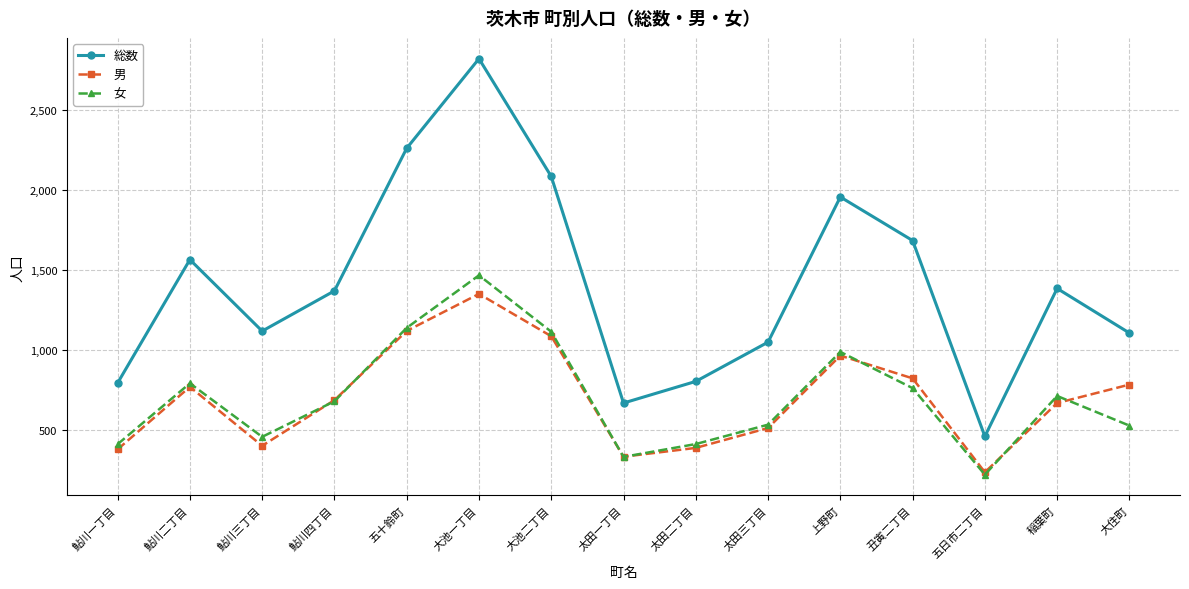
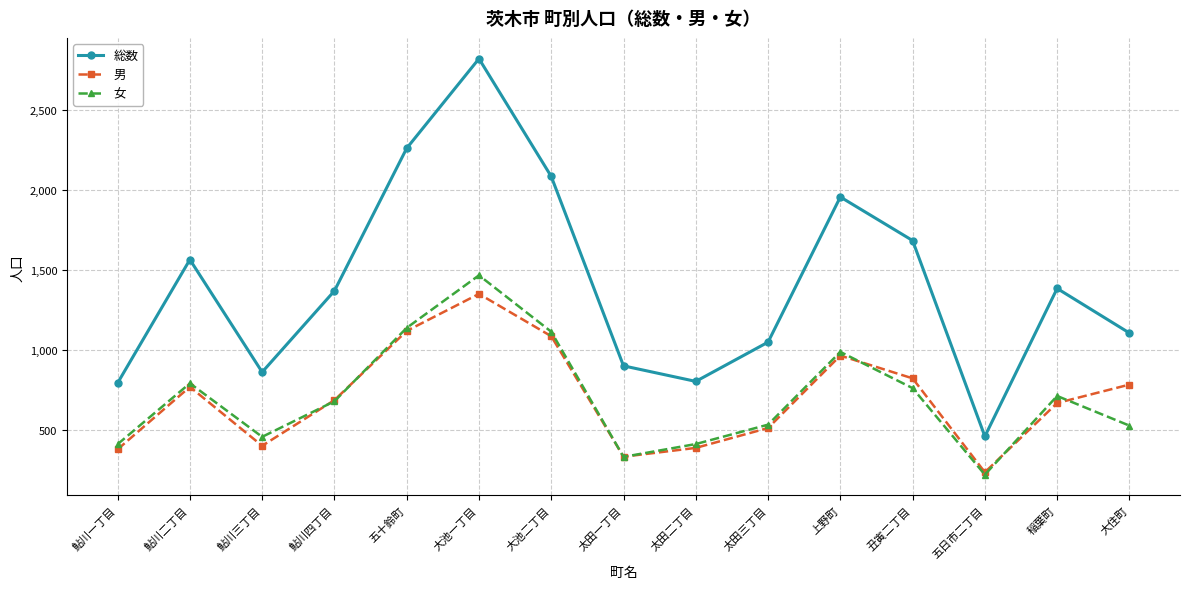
総数, 鮎川三丁目: 1,120 -> 860
総数, 太田一丁目: 670 -> 900
